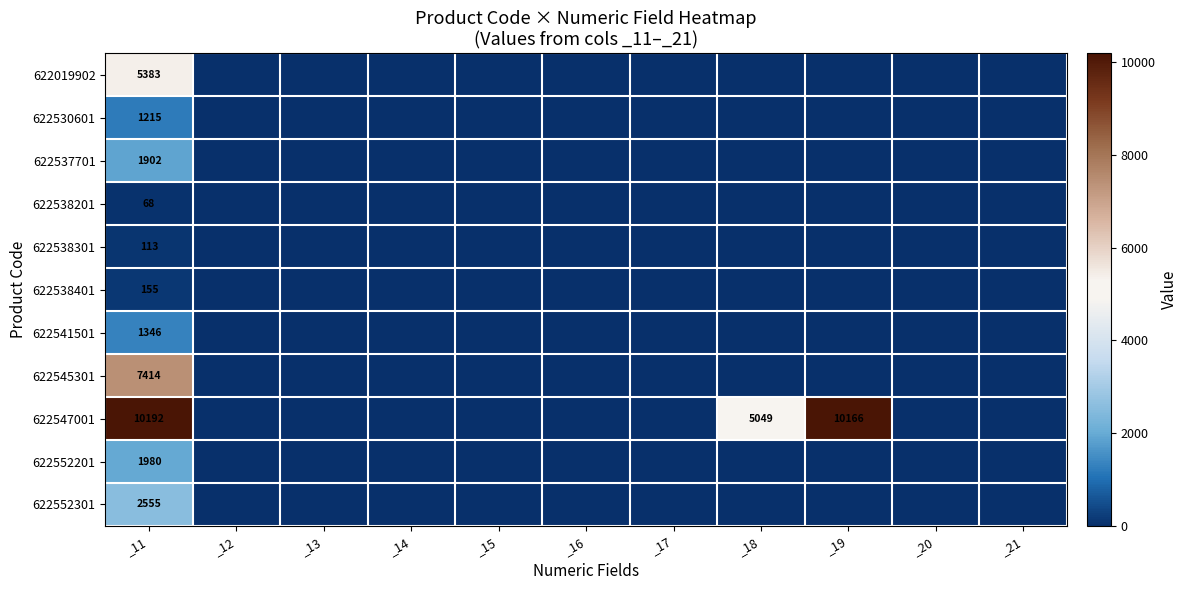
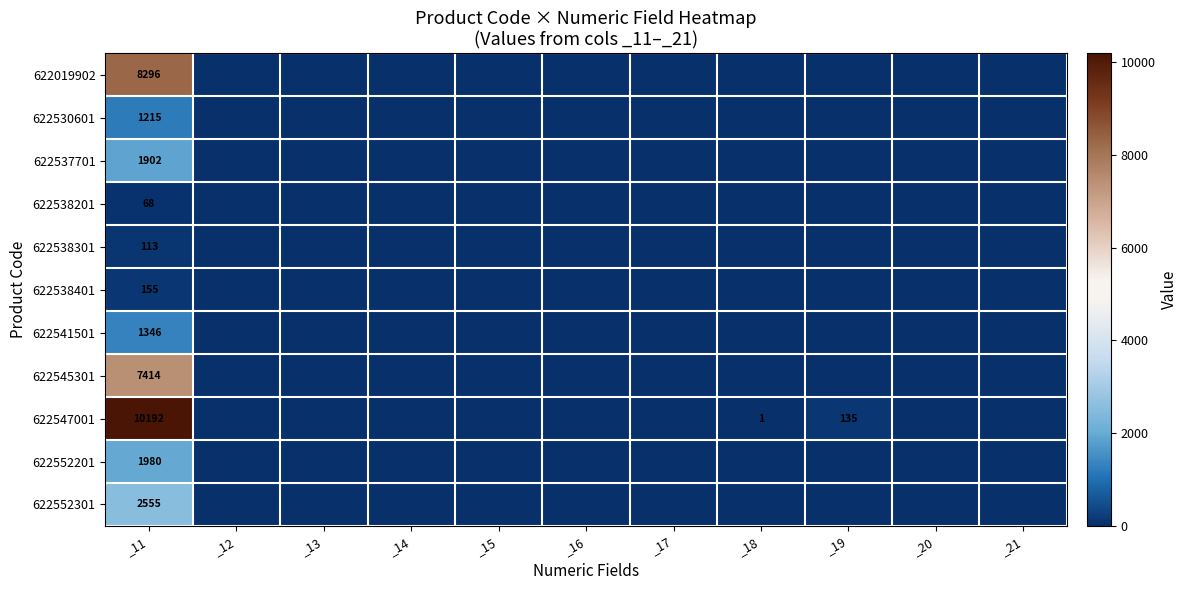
622019902, _11: 5383 -> 8296
622547001, _18: 5049 -> 1
622547001, _19: 10166 -> 135
